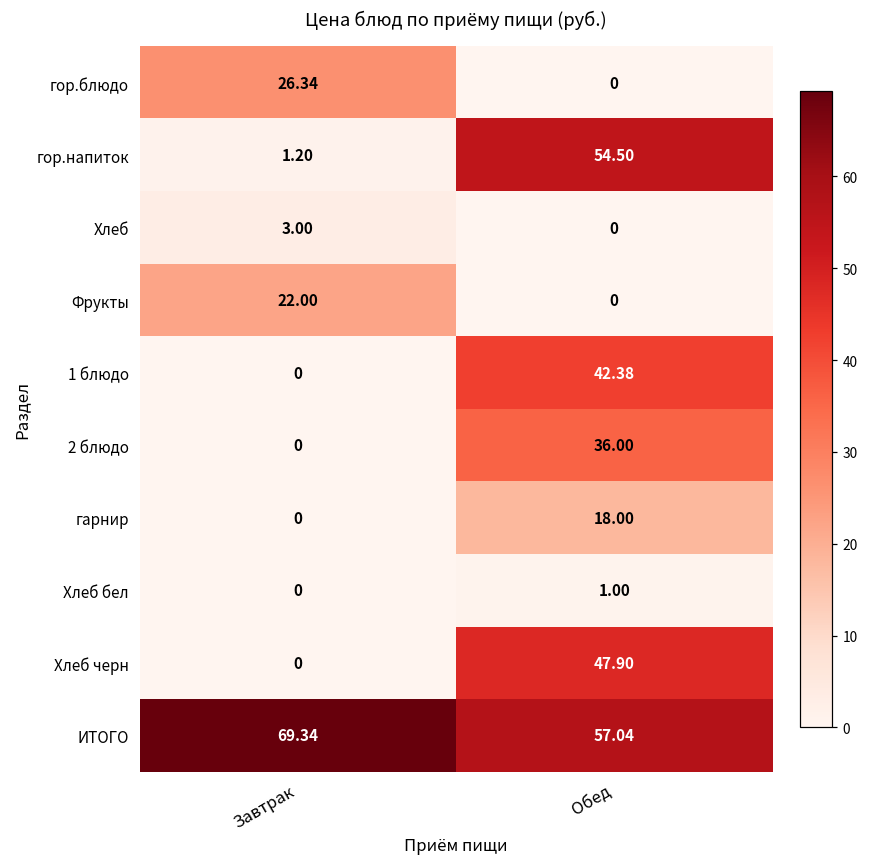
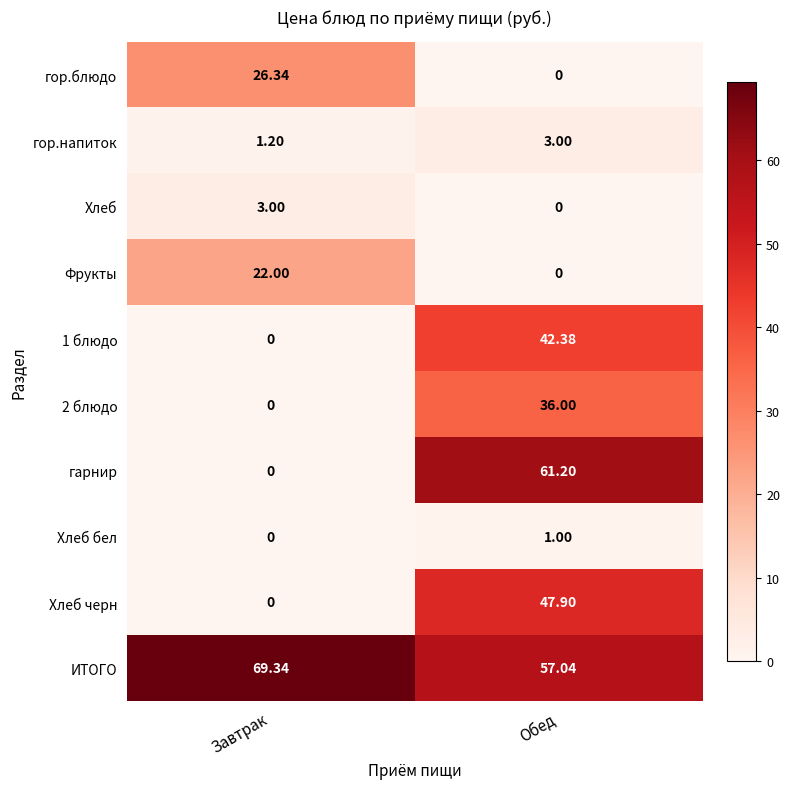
гор.напиток, Обед: 54.50 -> 3.00
гарнир, Обед: 18.00 -> 61.20
